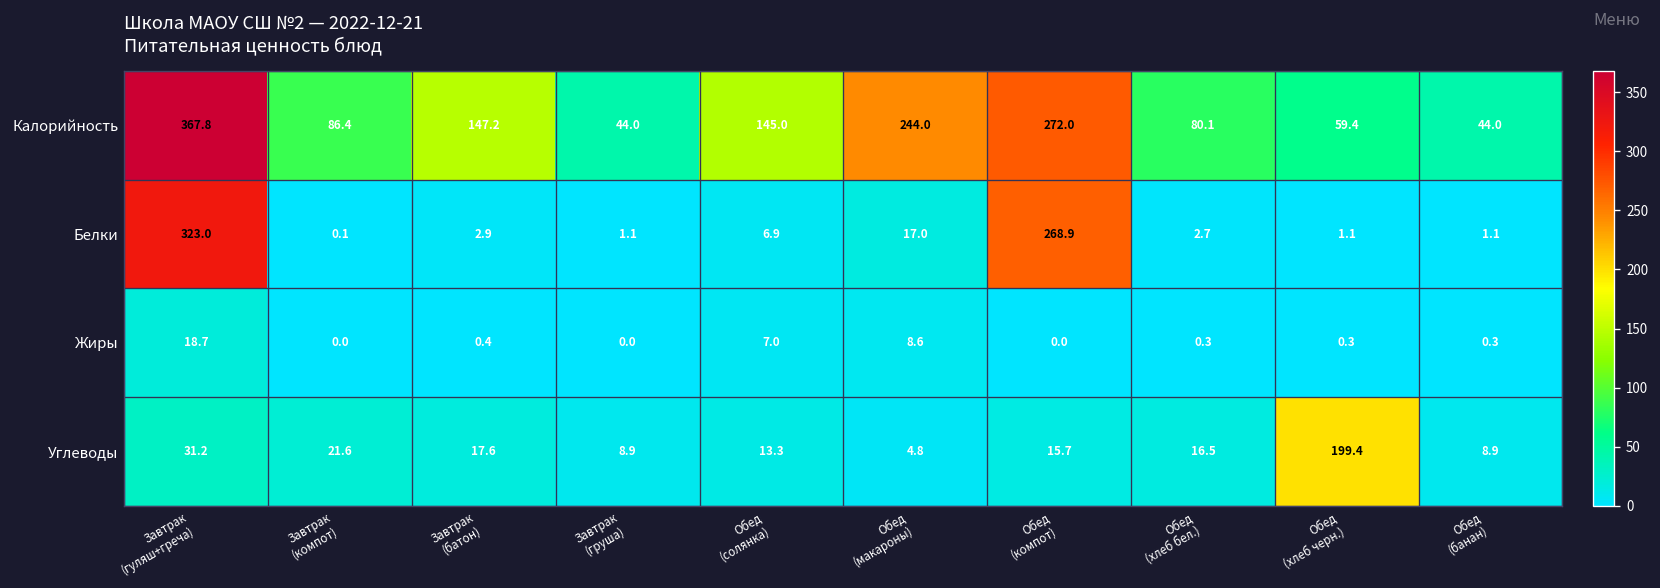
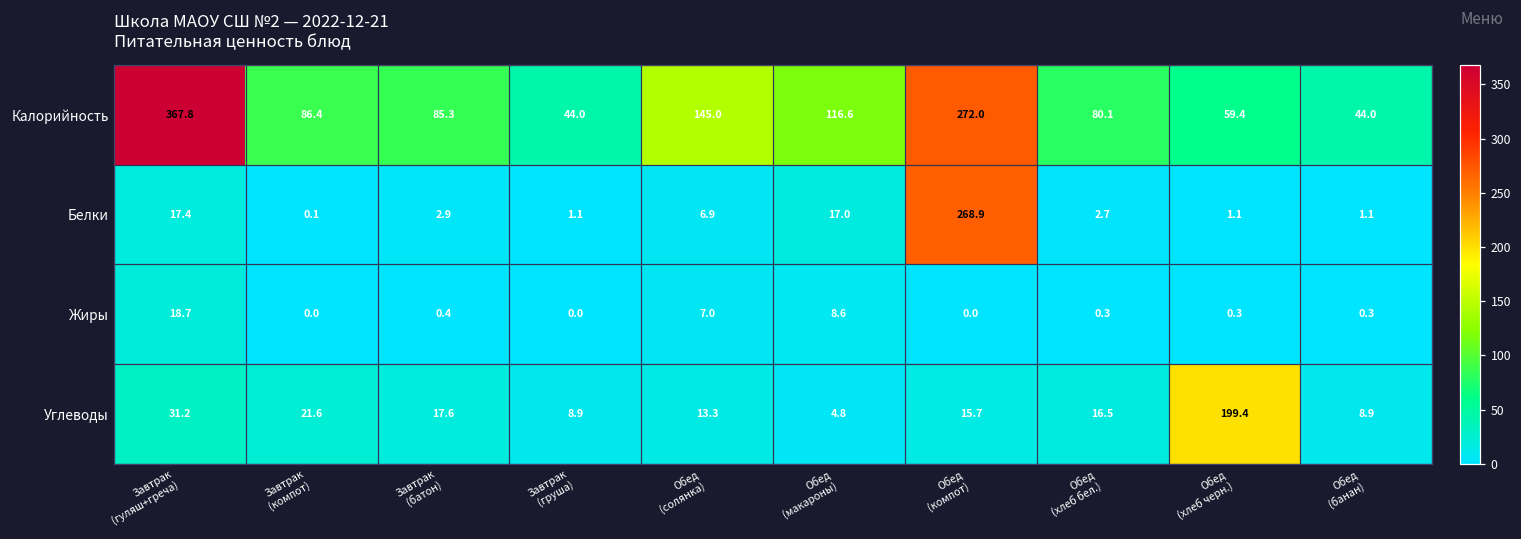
Калорийность, Завтрак (батон): 147.2 -> 85.3
Калорийность, Обед (макароны): 244.0 -> 116.6
Белки, Завтрак (гуляш+греча): 323.0 -> 17.4
